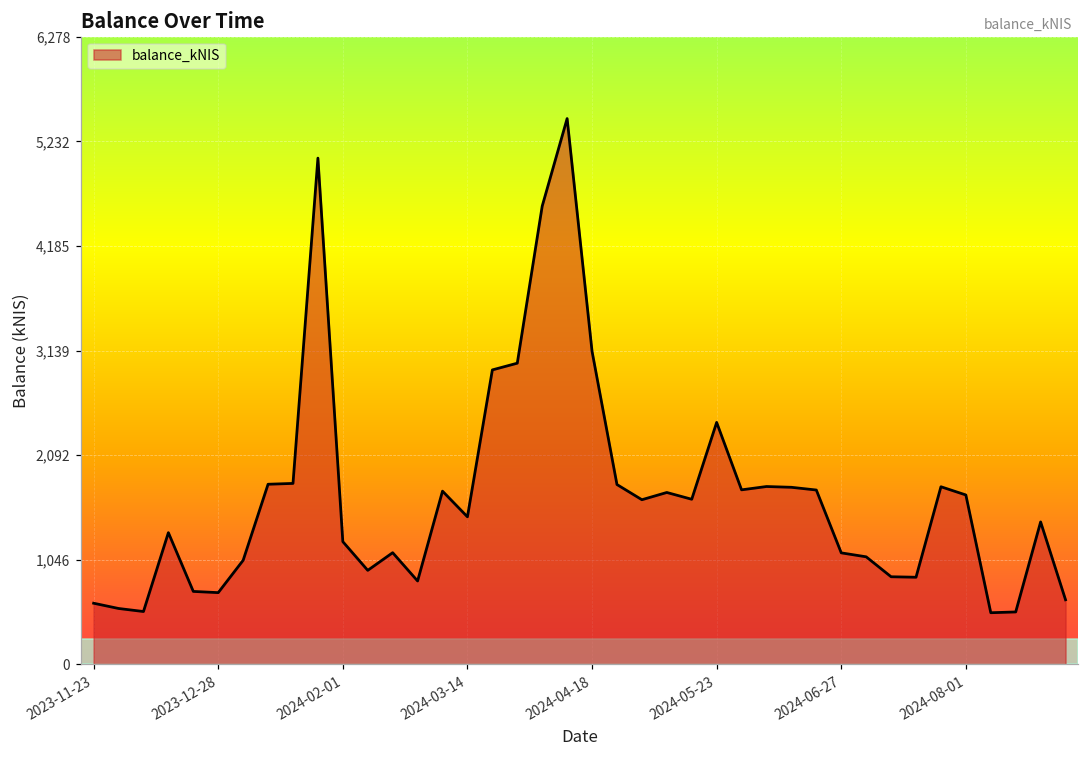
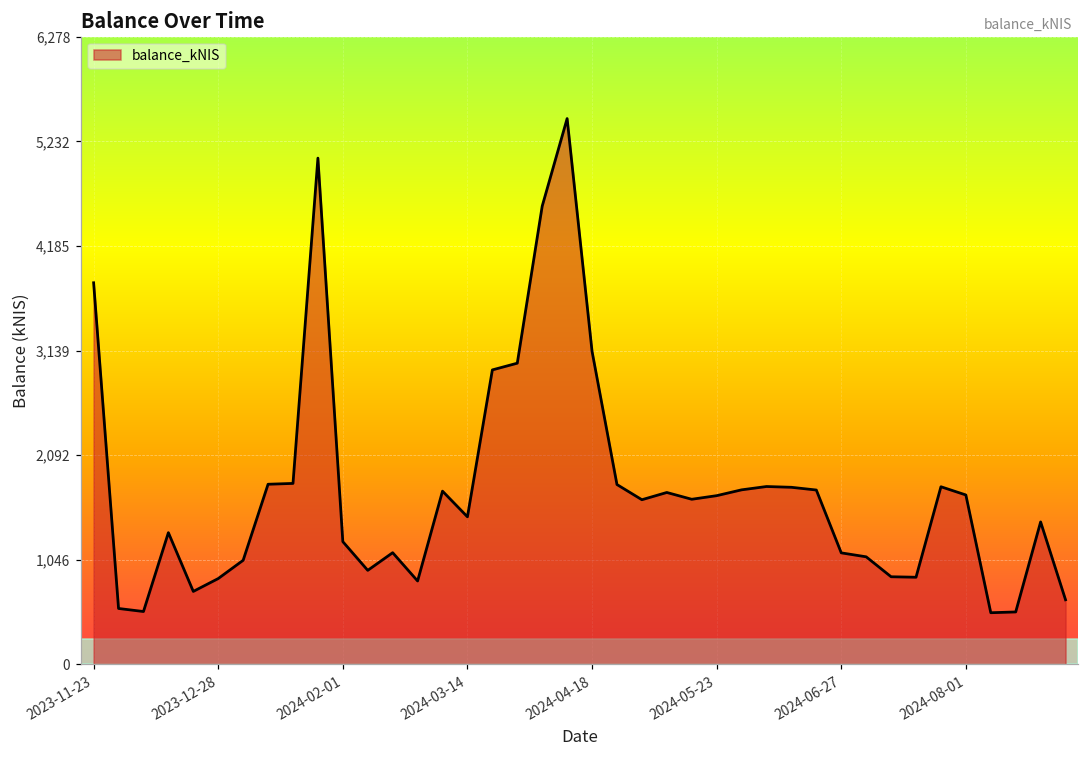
2023-11-23: 600 -> 3,800
2023-12-28: 700 -> 900
2024-05-23: 2,400 -> 1,700
